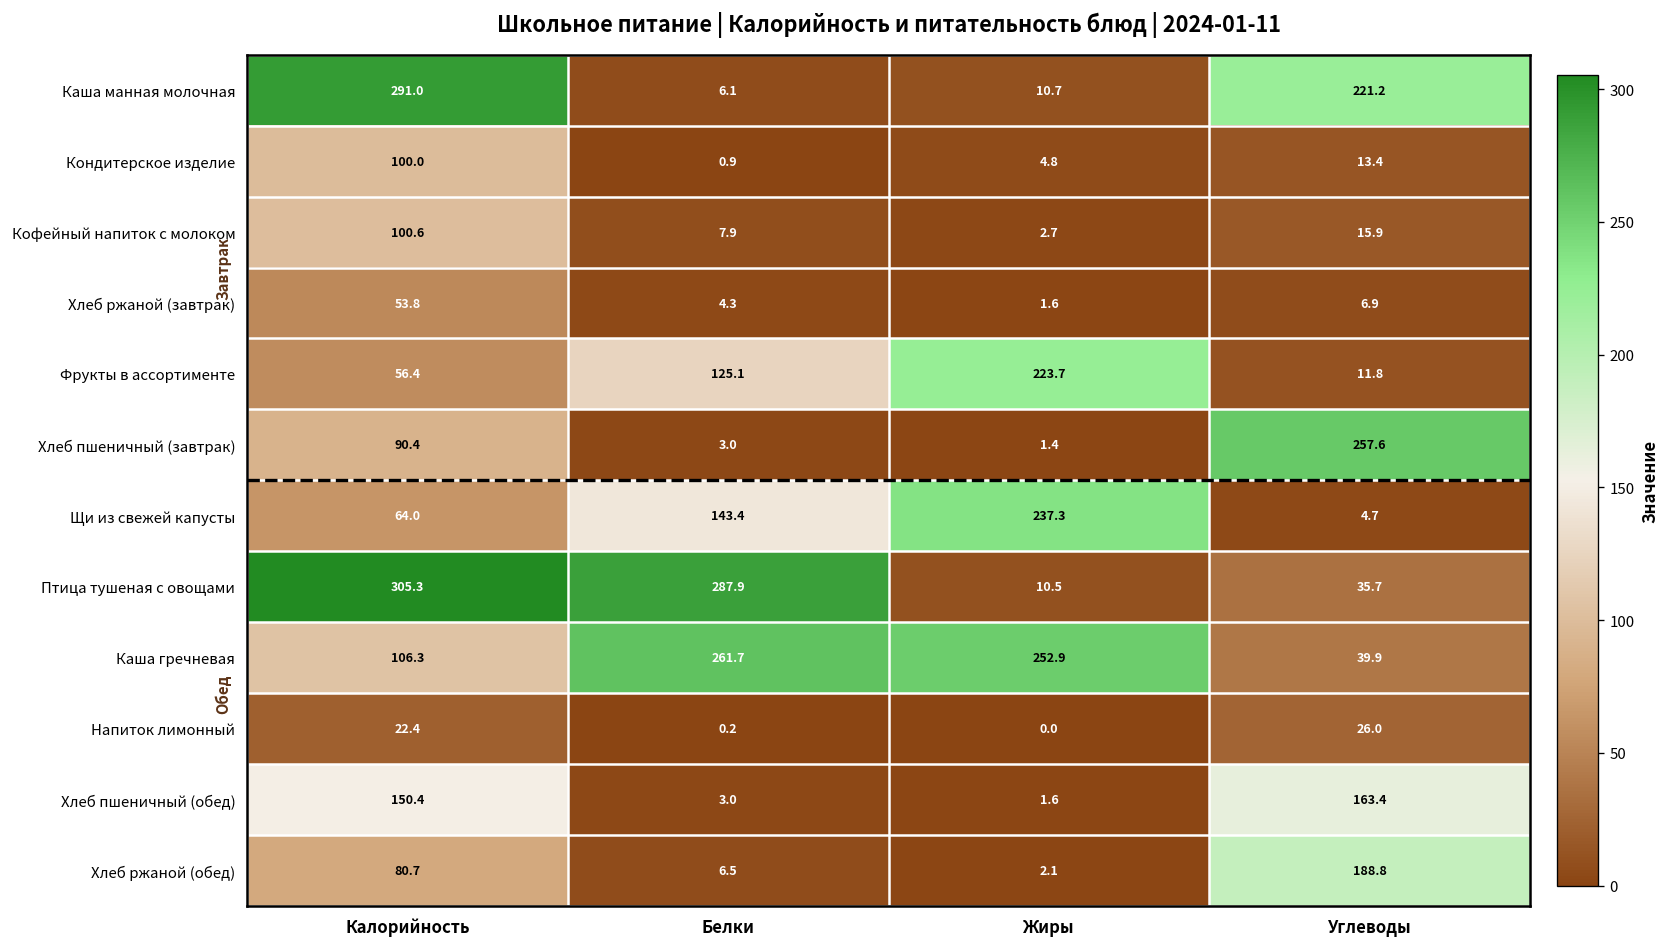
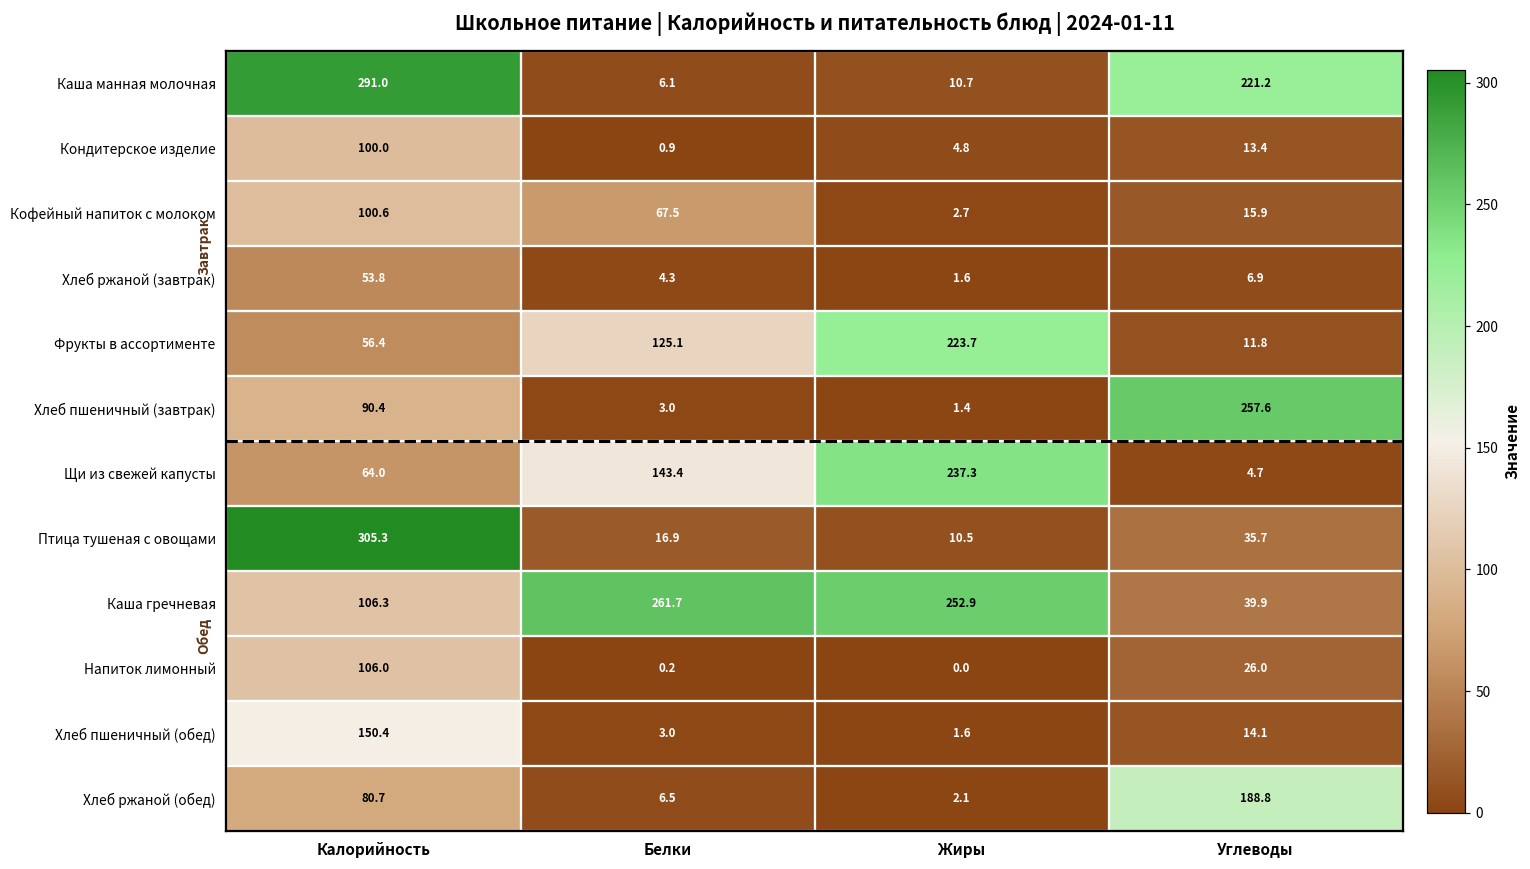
Кофейный напиток с молоком, Белки: 7.9 -> 67.5
Птица тушеная с овощами, Белки: 287.9 -> 16.9
Напиток лимонный, Калорийность: 22.4 -> 106.0
Хлеб пшеничный (обед), Углеводы: 163.4 -> 14.1
